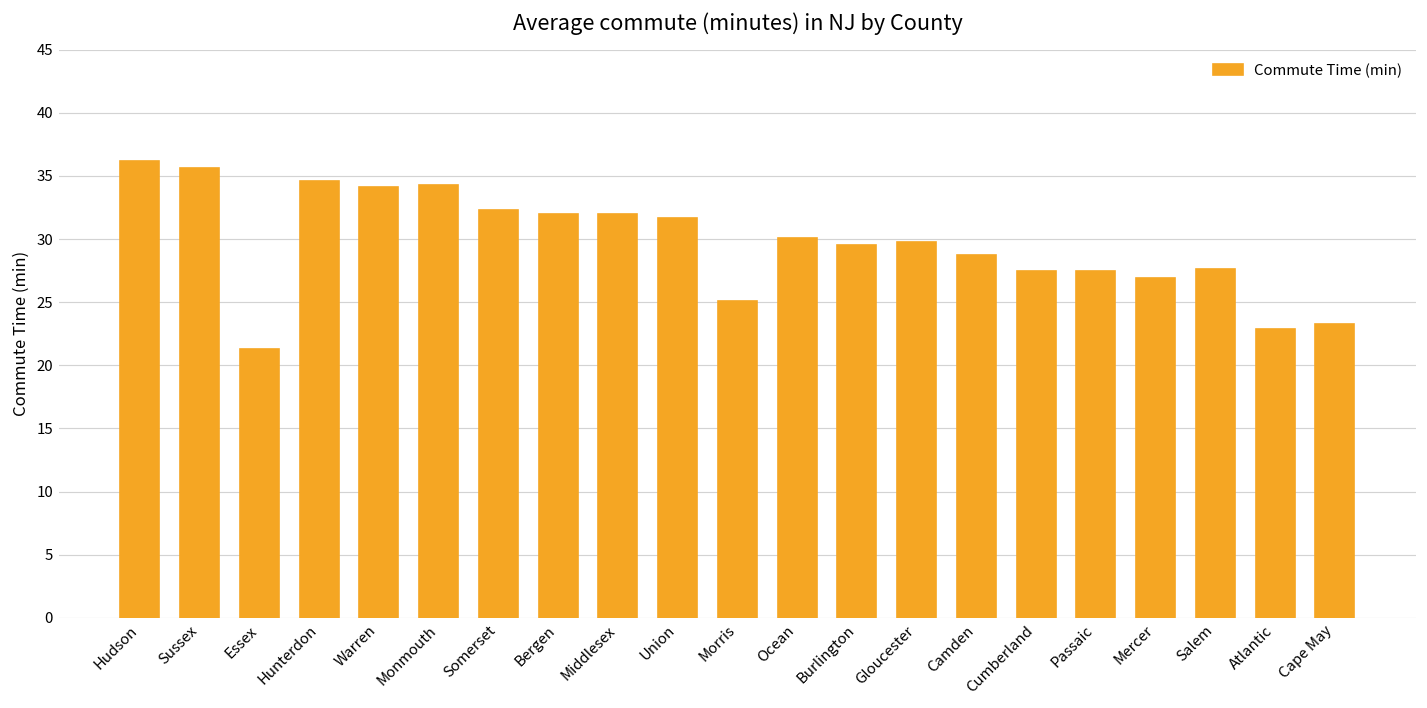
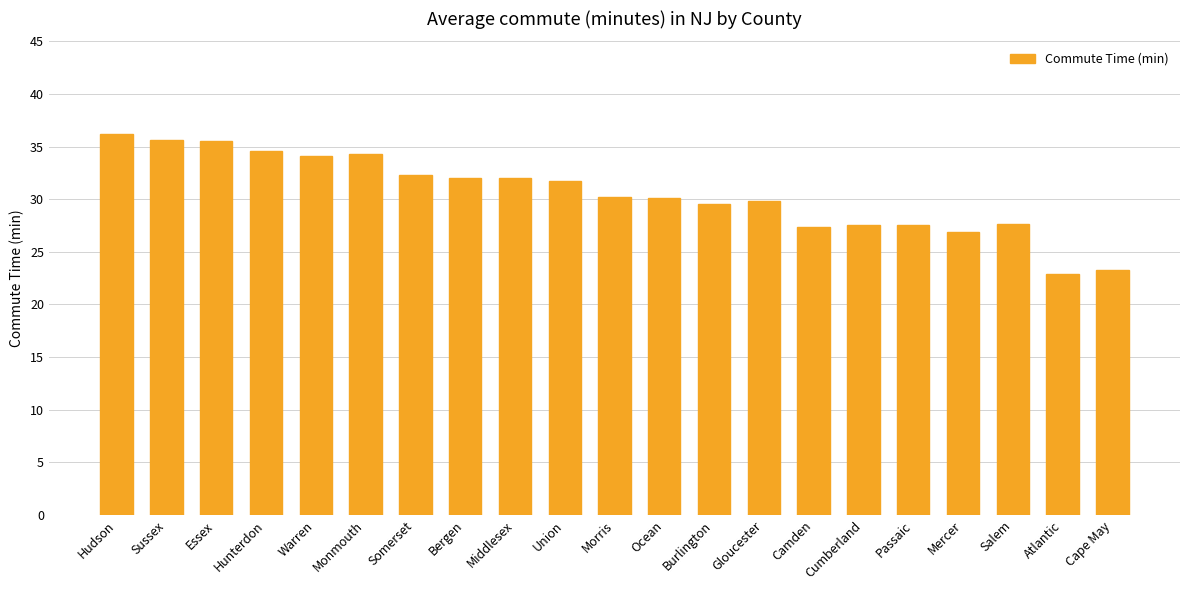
Essex: 21.3 -> 35.5
Morris: 25.1 -> 30.2
Camden: 28.7 -> 27.4
